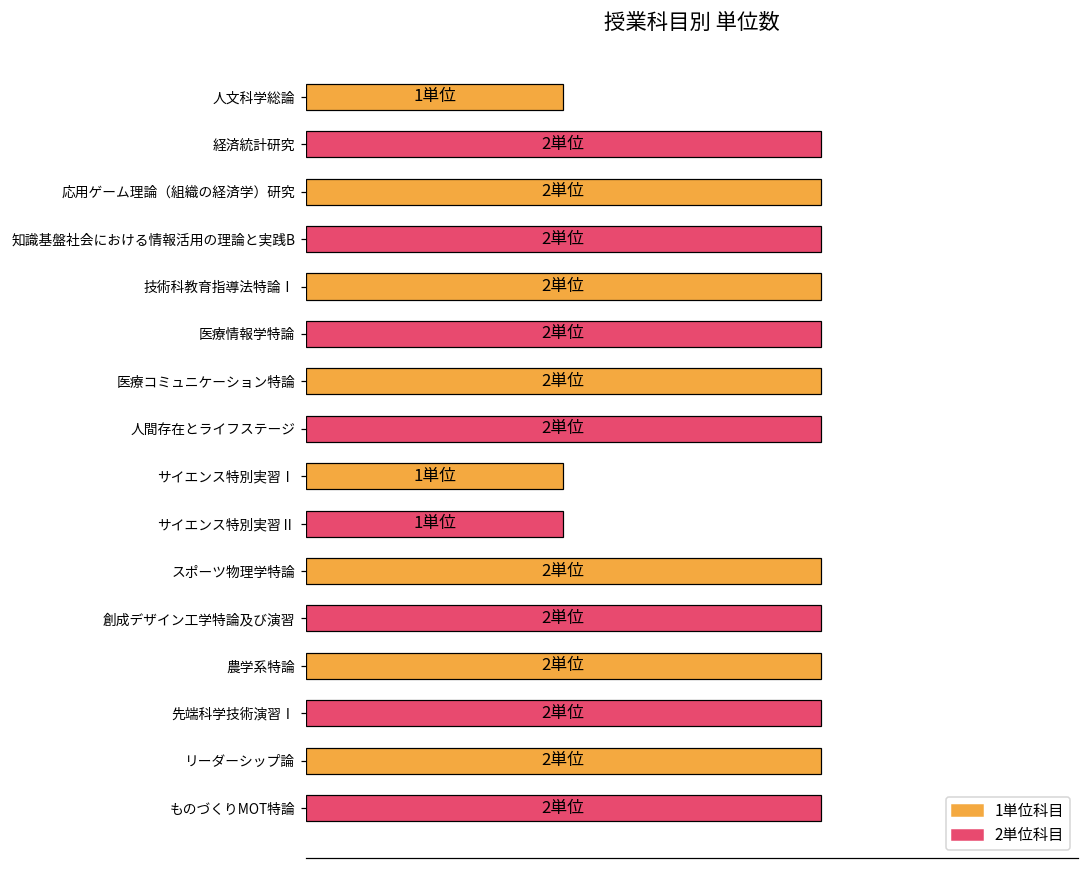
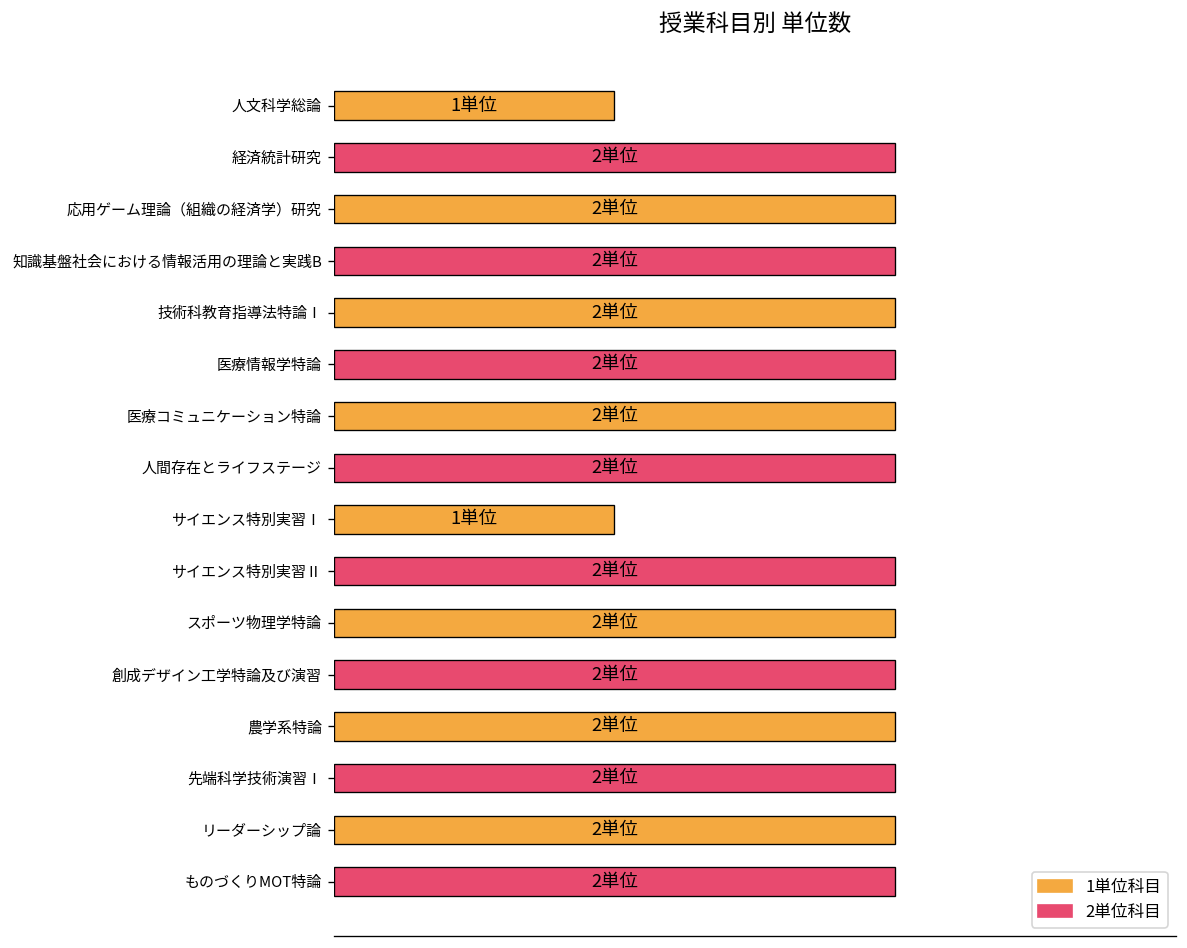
サイエンス特別実習Ⅱ: 1 -> 2
